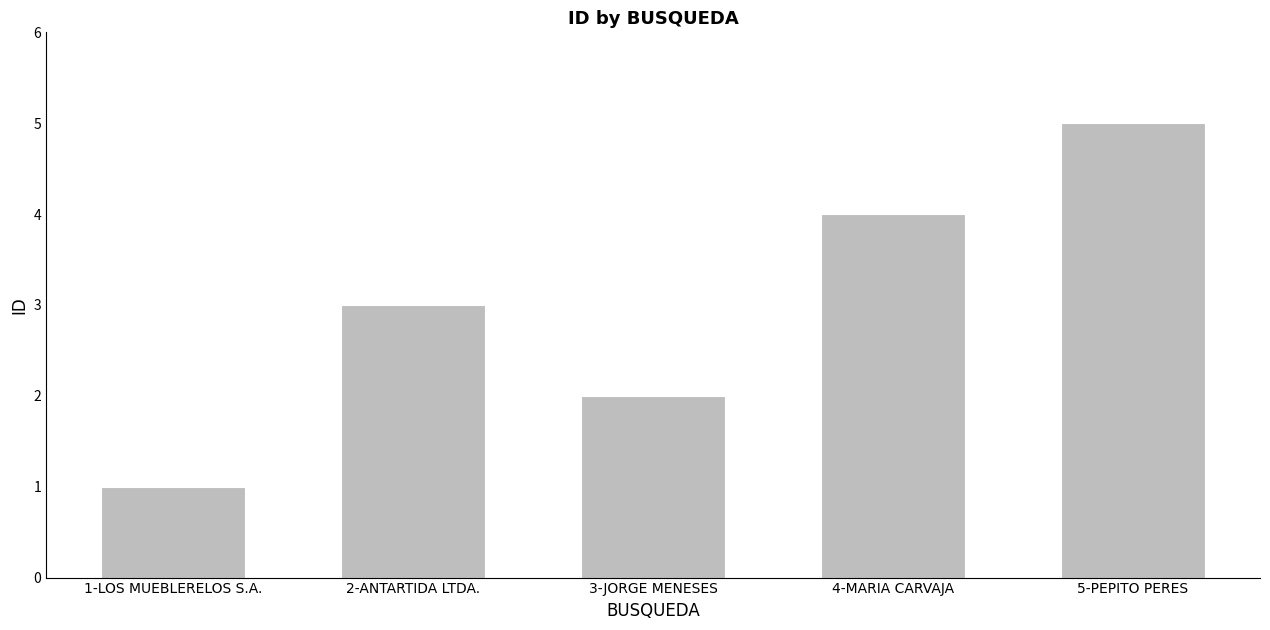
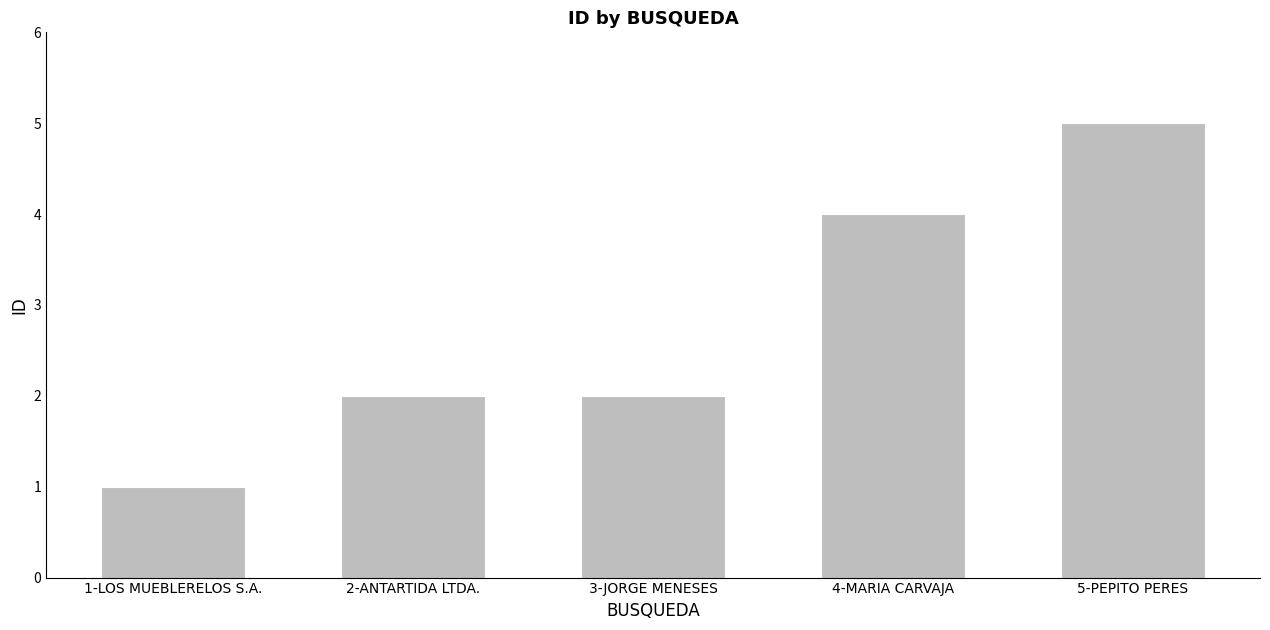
2-ANTARTIDA LTDA.: 3 -> 2
